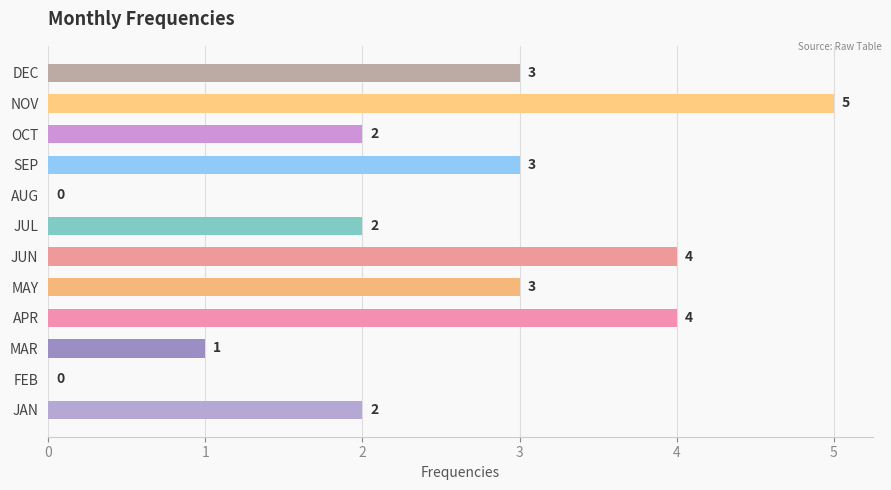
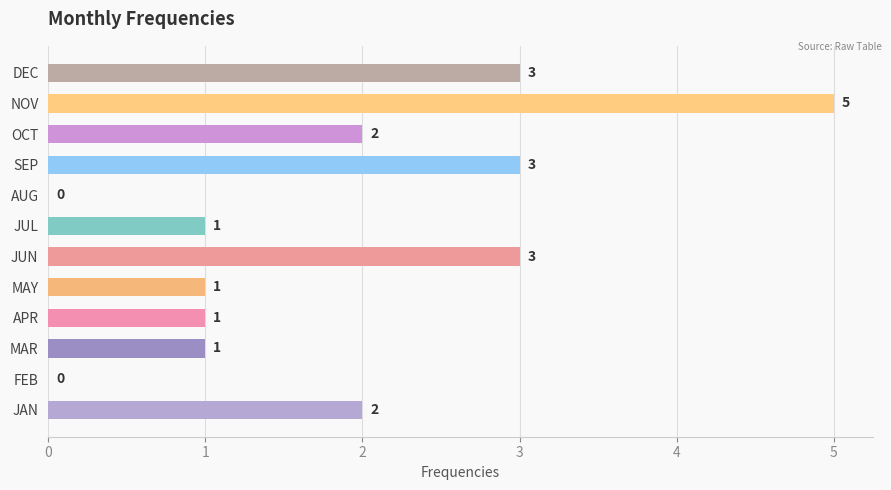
JUL: 2 -> 1
JUN: 4 -> 3
MAY: 3 -> 1
APR: 4 -> 1
